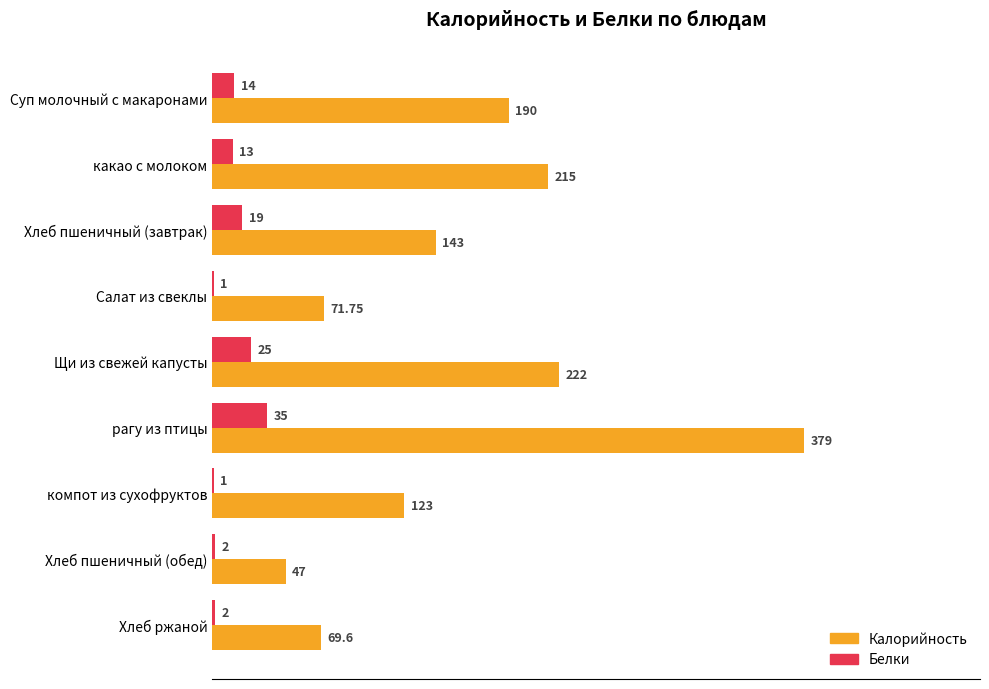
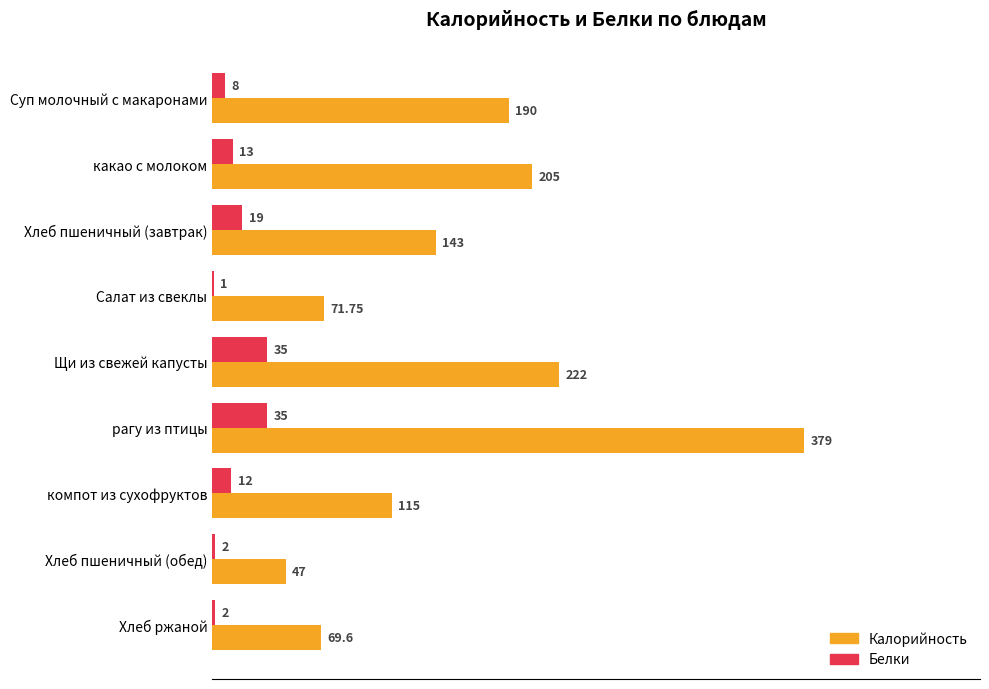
Белки, Суп молочный с макаронами: 14 -> 8
Калорийность, какао с молоком: 215 -> 205
Белки, Щи из свежей капусты: 25 -> 35
Белки, компот из сухофруктов: 1 -> 12
Калорийность, компот из сухофруктов: 123 -> 115
